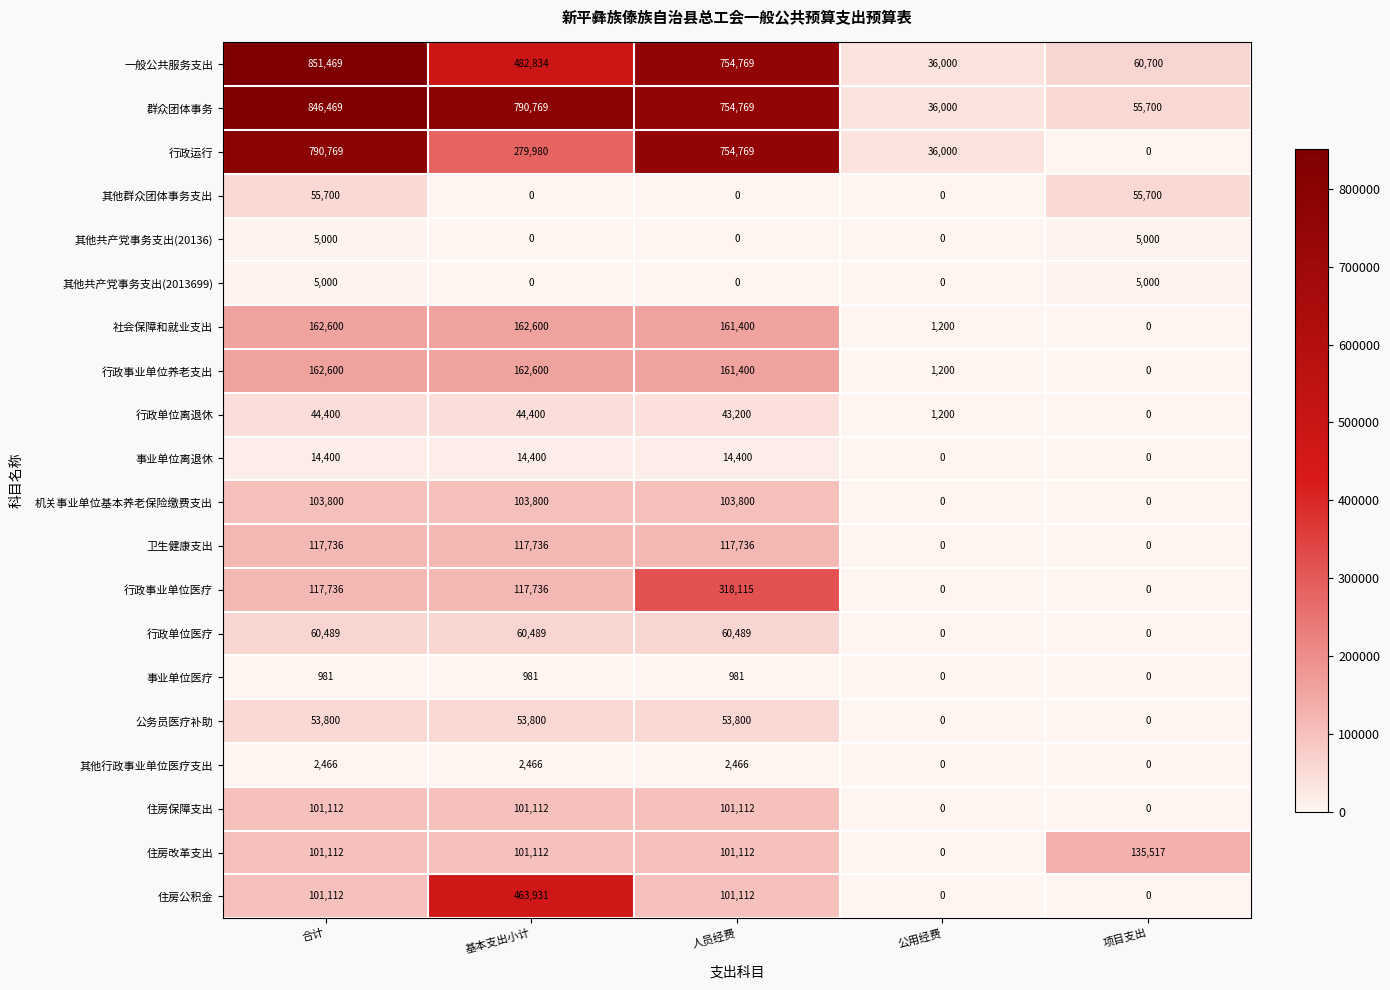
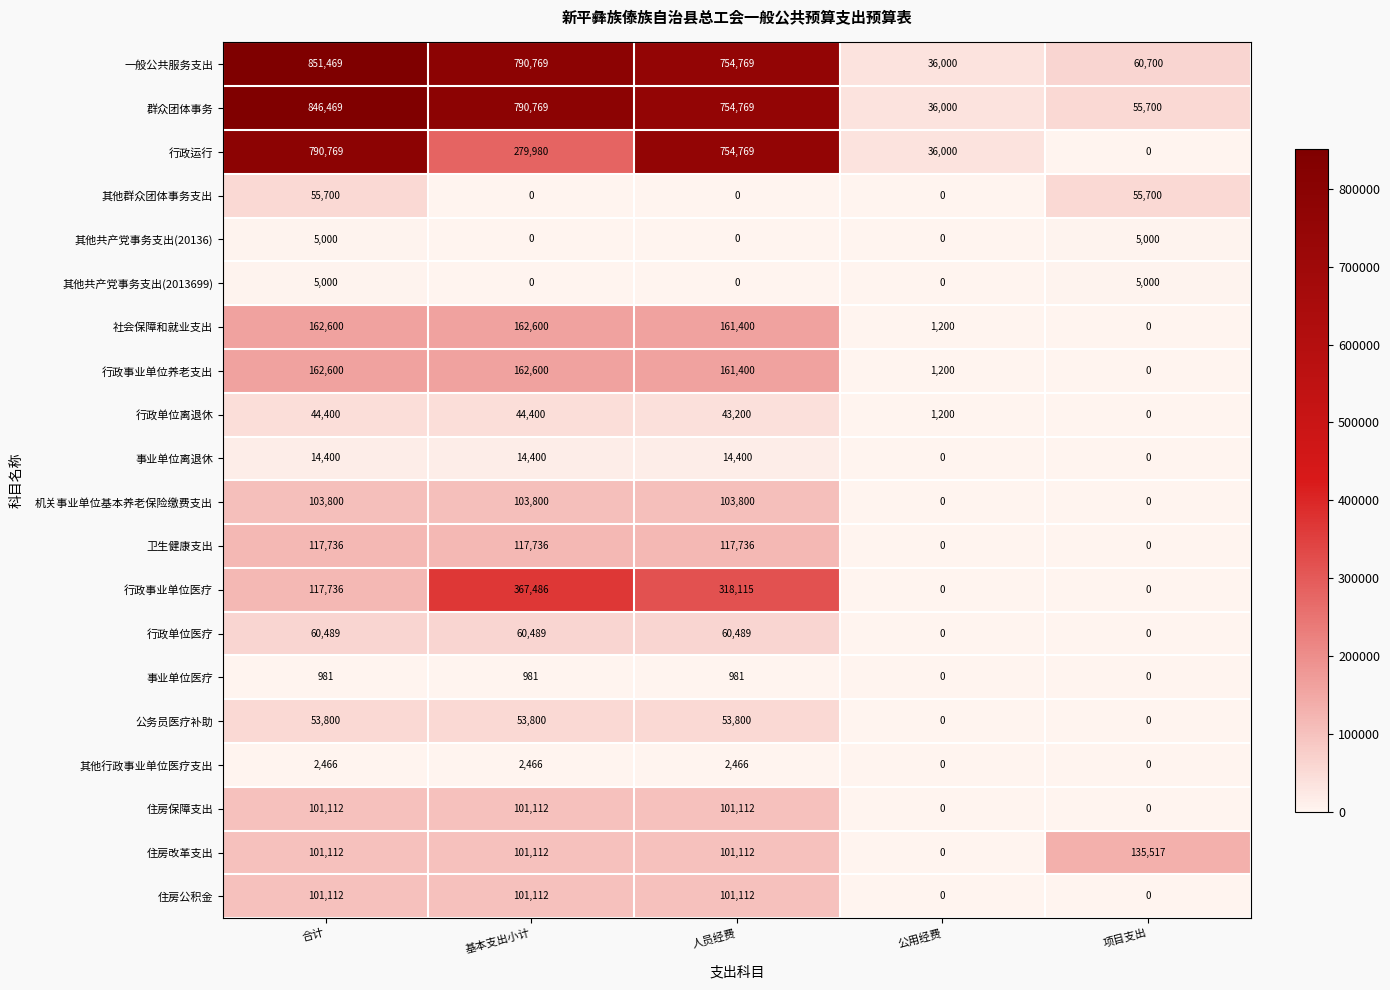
一般公共服务支出, 基本支出小计: 482,834 -> 790,769
行政事业单位医疗, 基本支出小计: 117,736 -> 367,486
住房公积金, 基本支出小计: 463,931 -> 101,112
